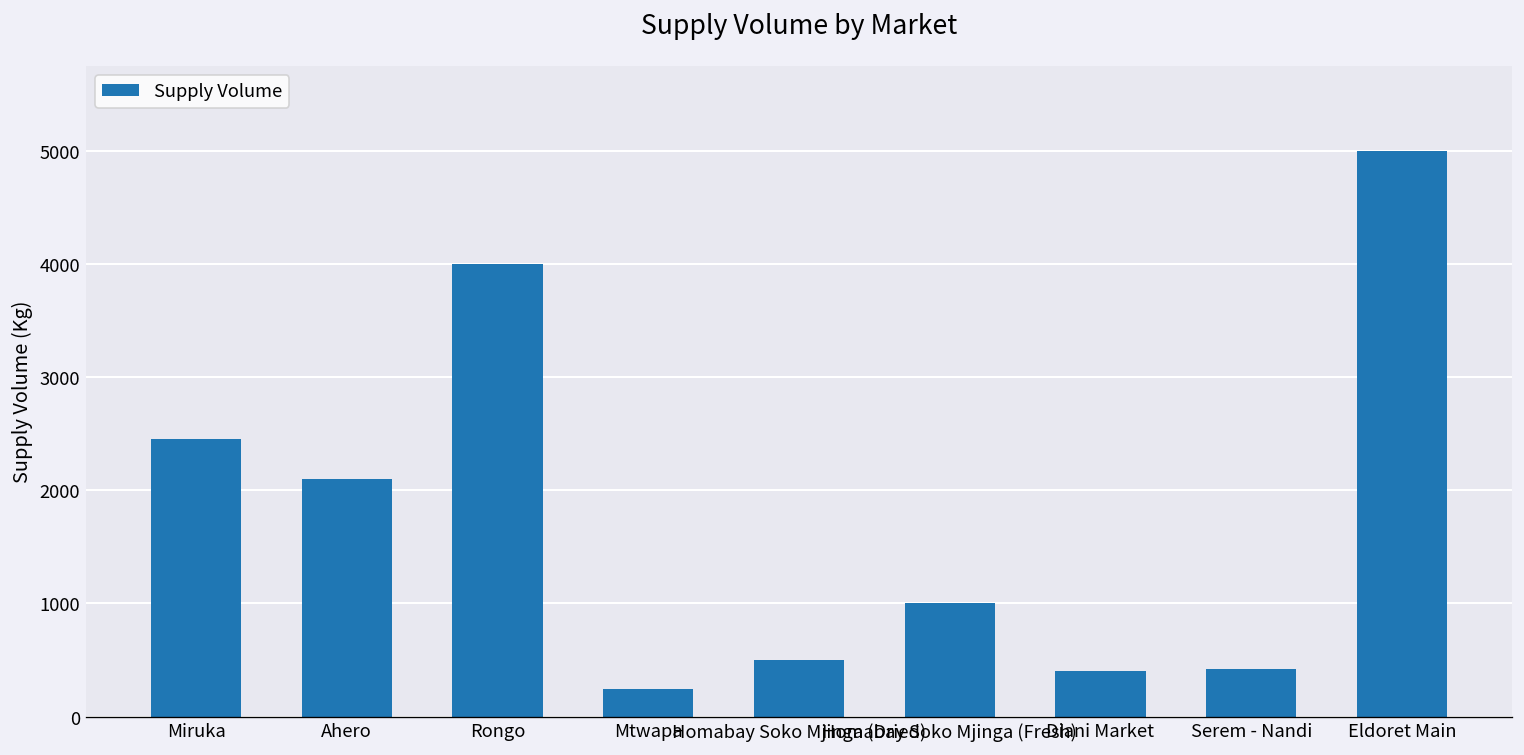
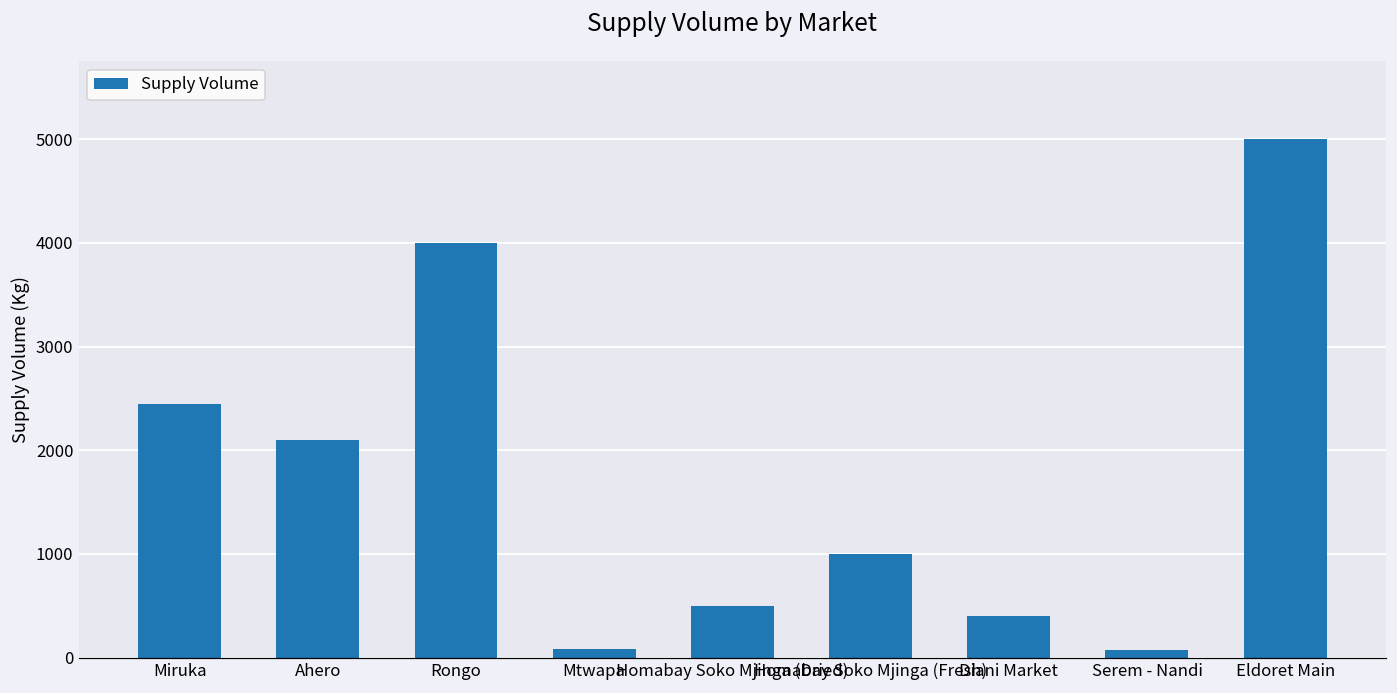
Mtwapa: 200 -> 100
Serem - Nandi: 400 -> 100
